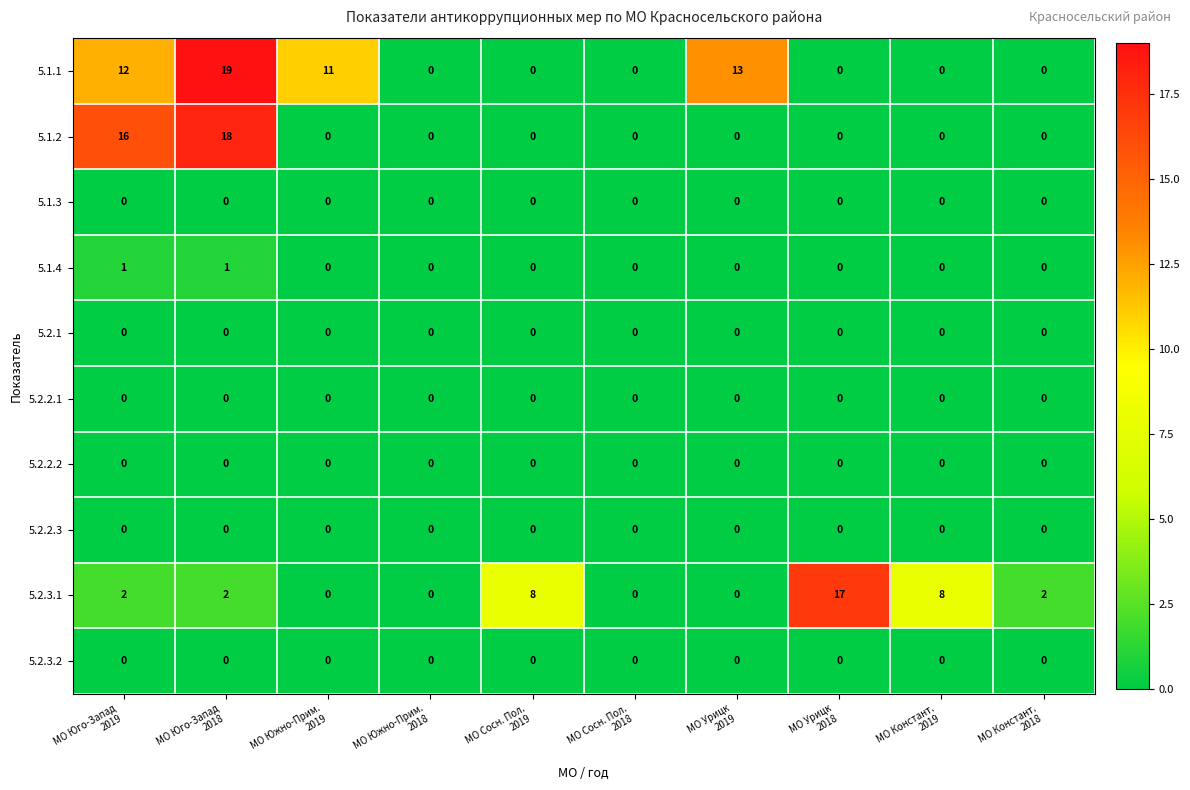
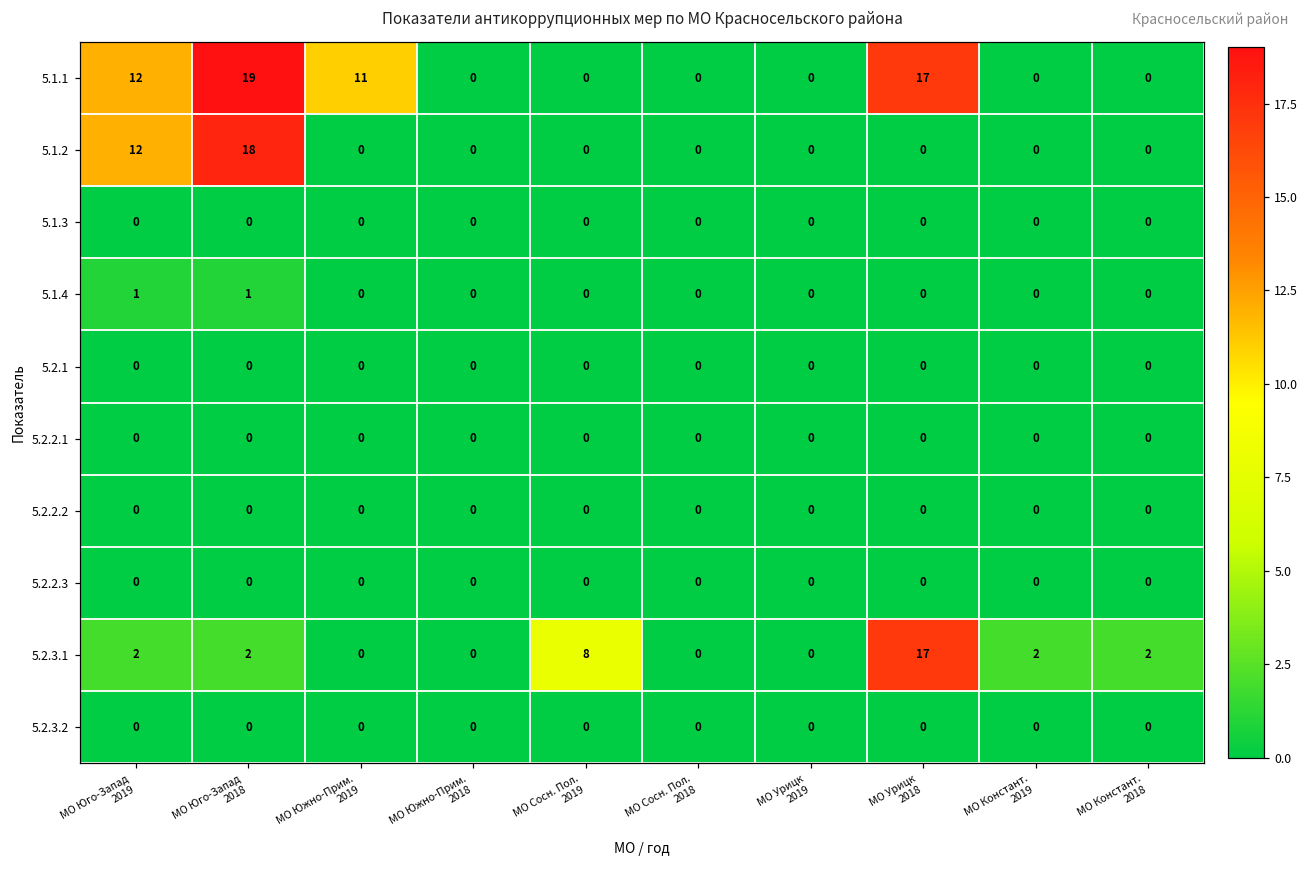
5.1.1, МО Урицк 2019: 13 -> 0
5.1.1, МО Урицк 2018: 0 -> 17
5.1.2, МО Юго-Запад 2019: 16 -> 12
5.2.3.1, МО Констант. 2019: 8 -> 2
